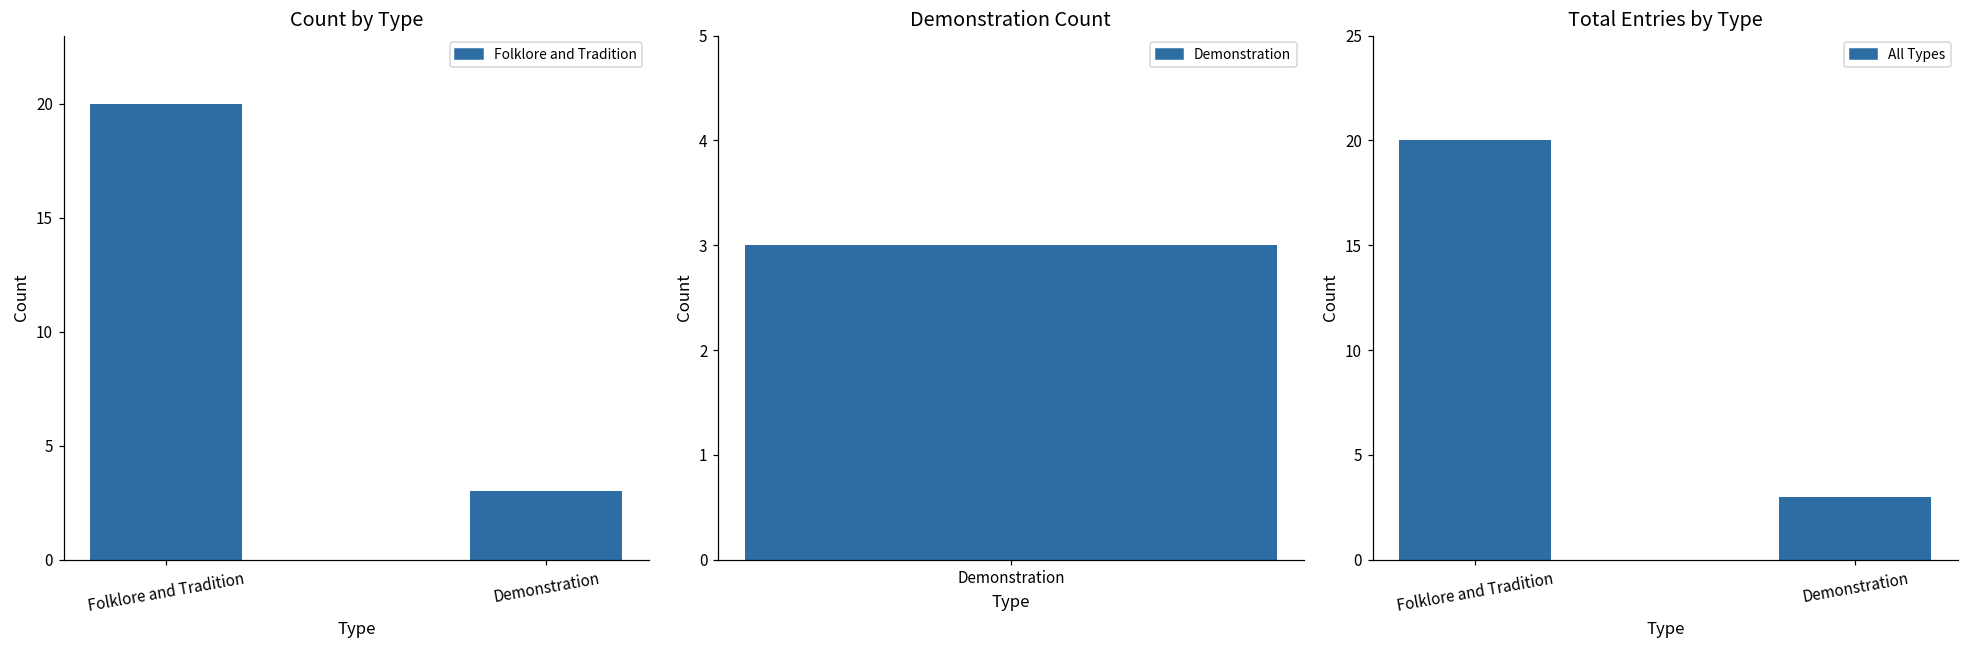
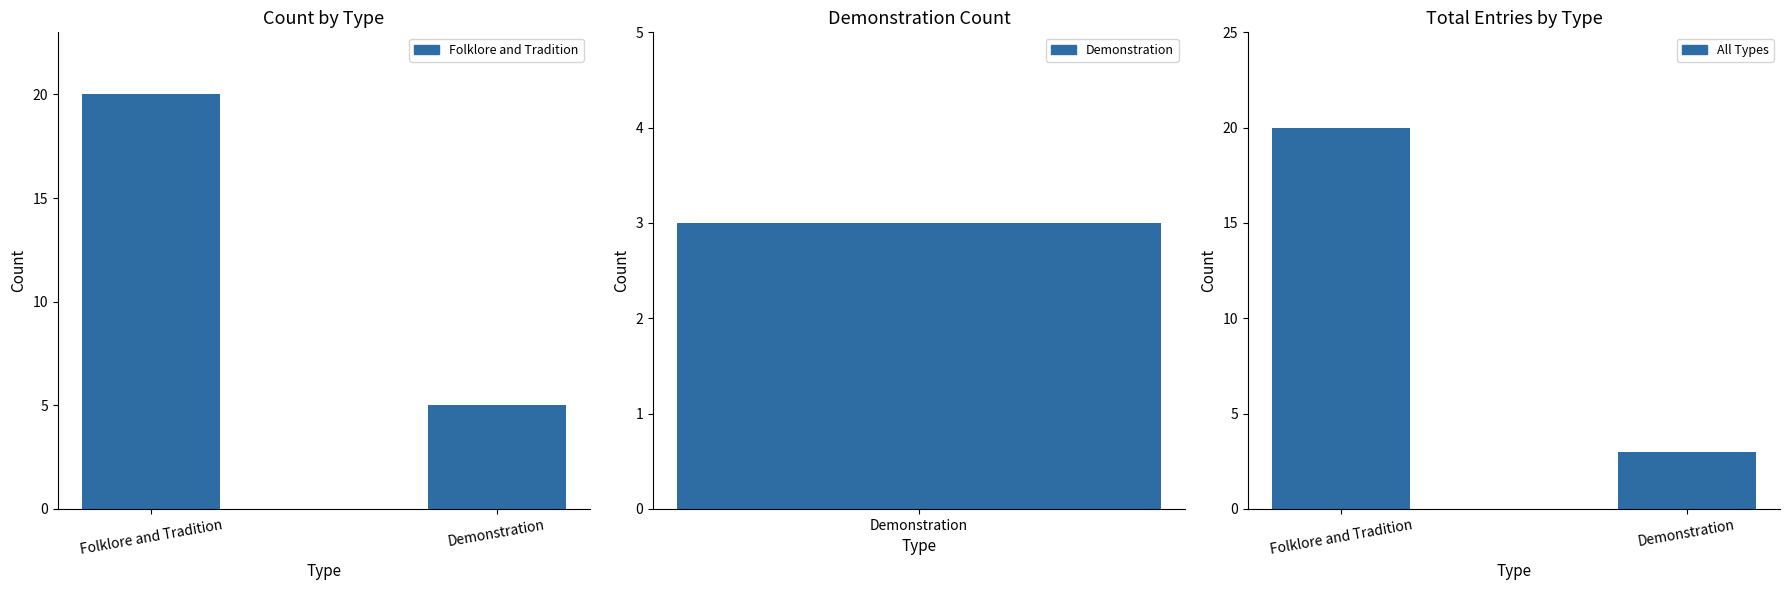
Count by Type, Demonstration: 3 -> 5
